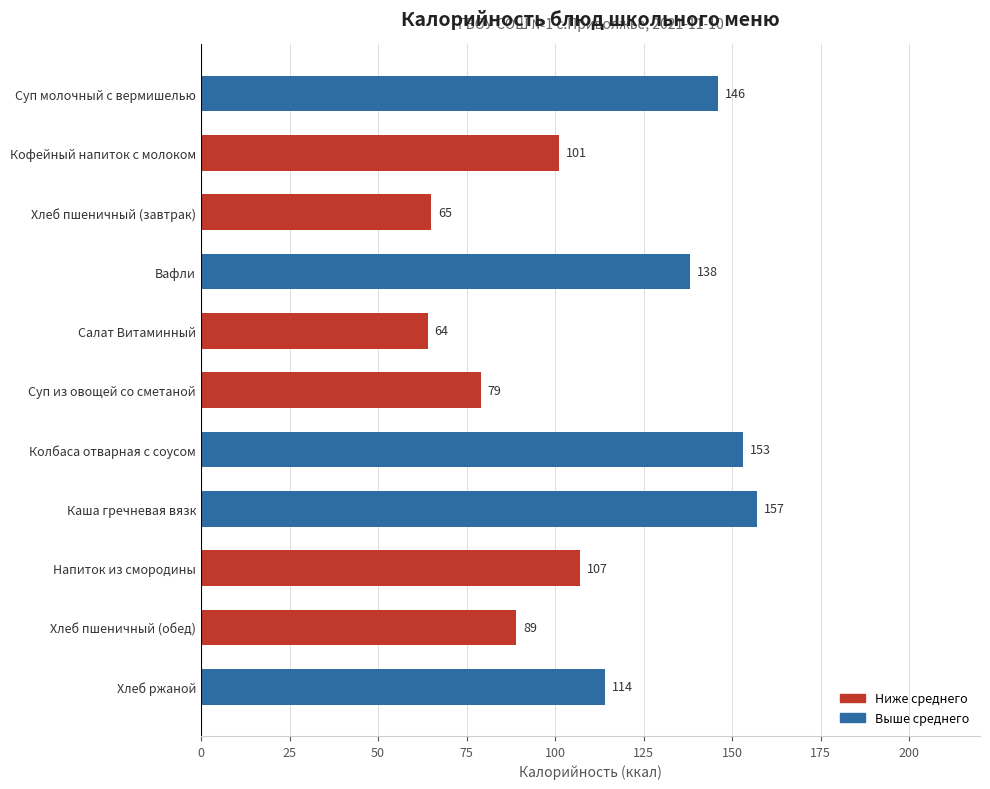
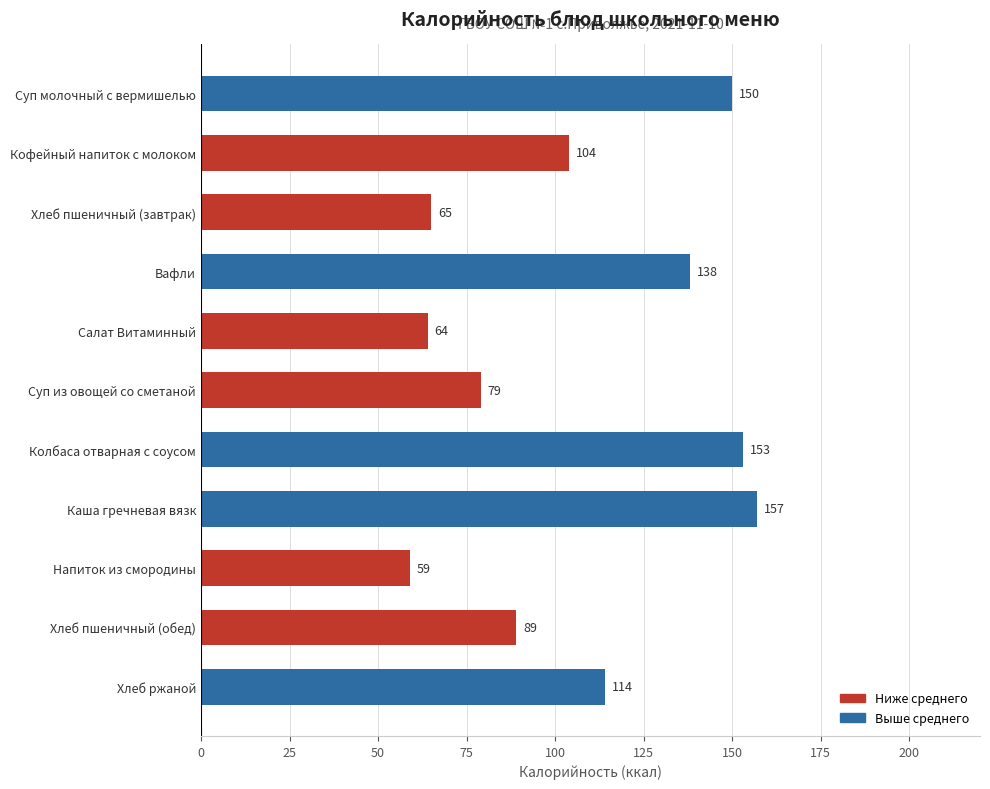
Суп молочный с вермишелью: 146 -> 150
Кофейный напиток с молоком: 101 -> 104
Напиток из смородины: 107 -> 59
